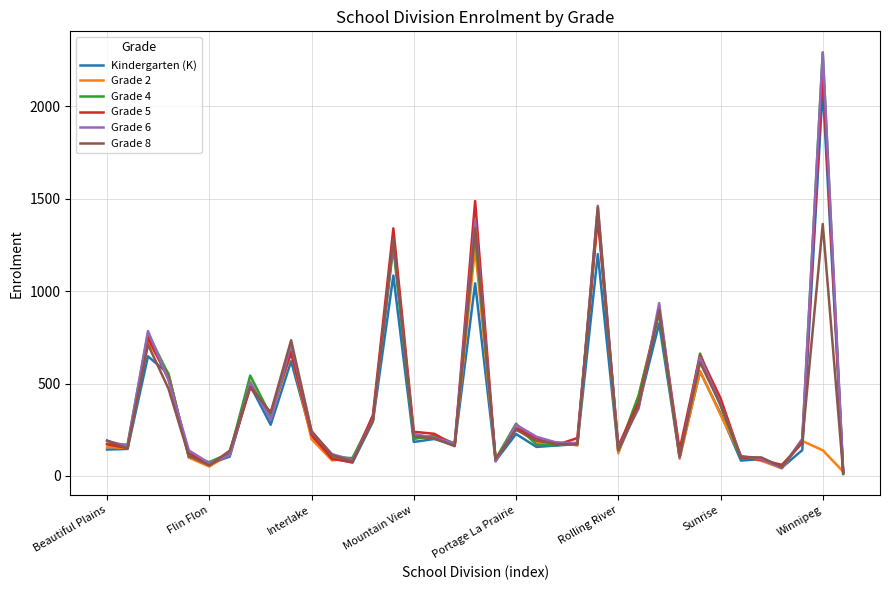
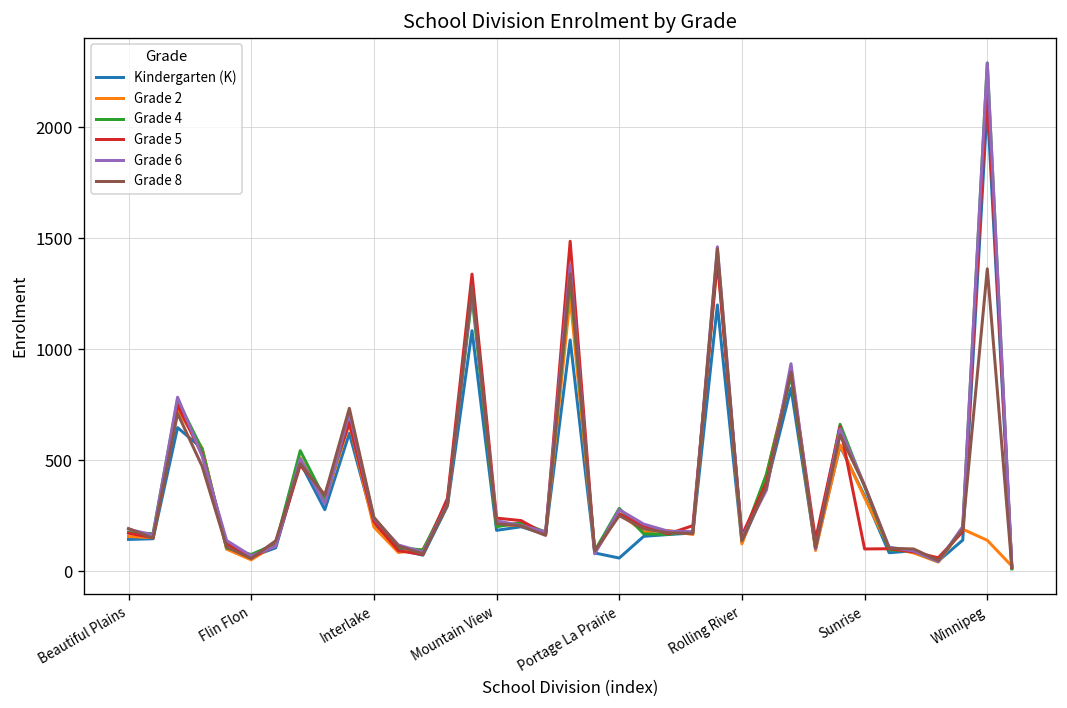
Kindergarten (K), Portage La Prairie: 230 -> 60
Grade 5, Sunrise: 420 -> 100
